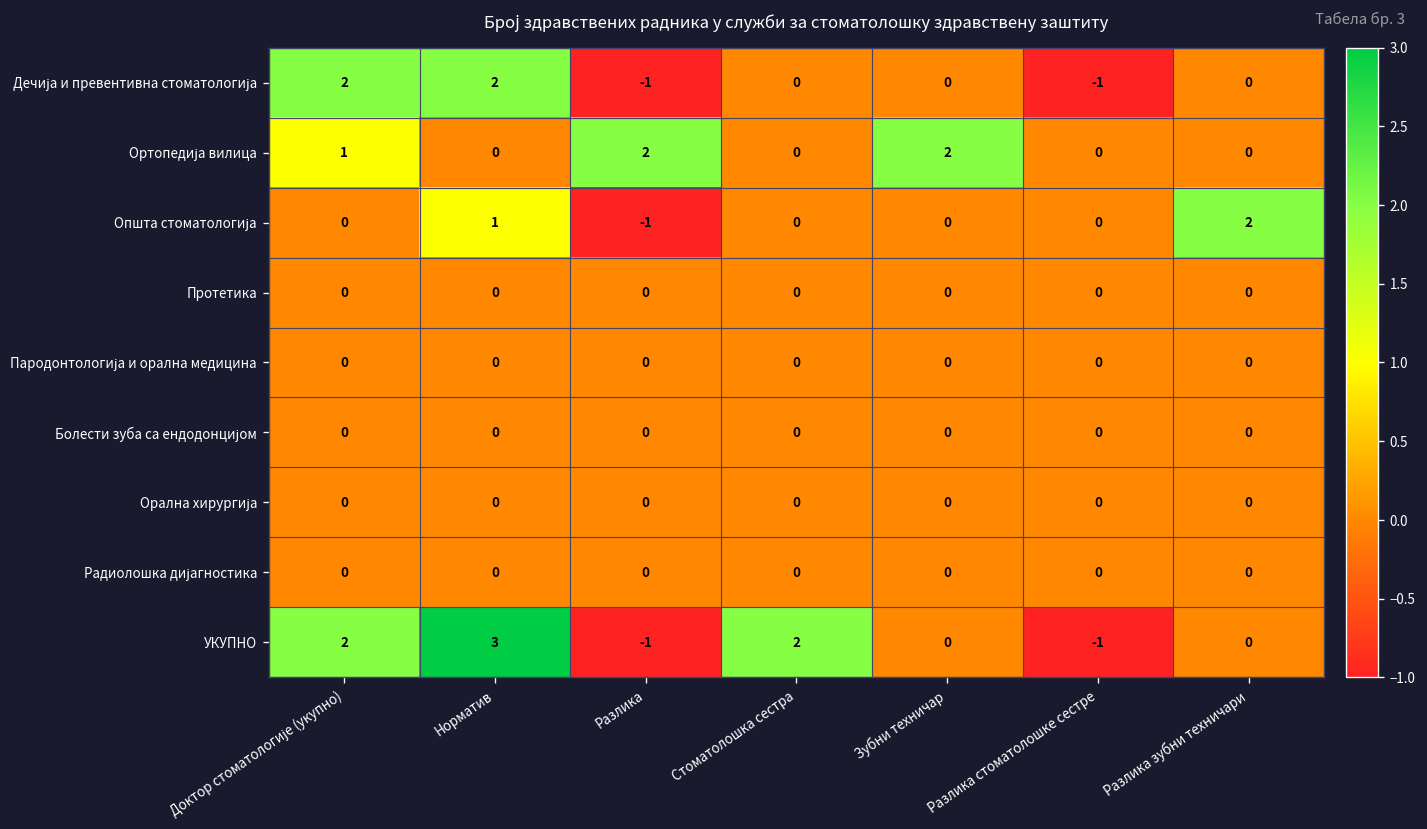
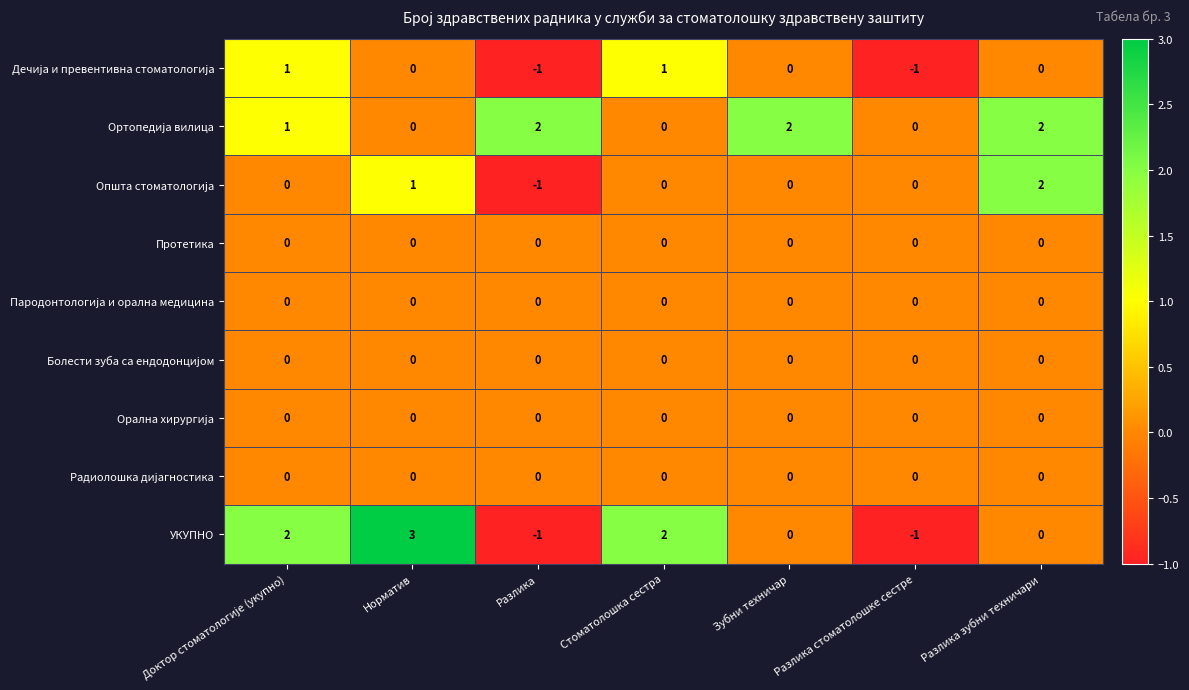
Дечија и превентивна стоматологија, Доктор стоматологије (укупно): 2 -> 1
Дечија и превентивна стоматологија, Норматив: 2 -> 0
Дечија и превентивна стоматологија, Стоматолошка сестра: 0 -> 1
Ортопедија вилица, Разлика зубни техничари: 0 -> 2
